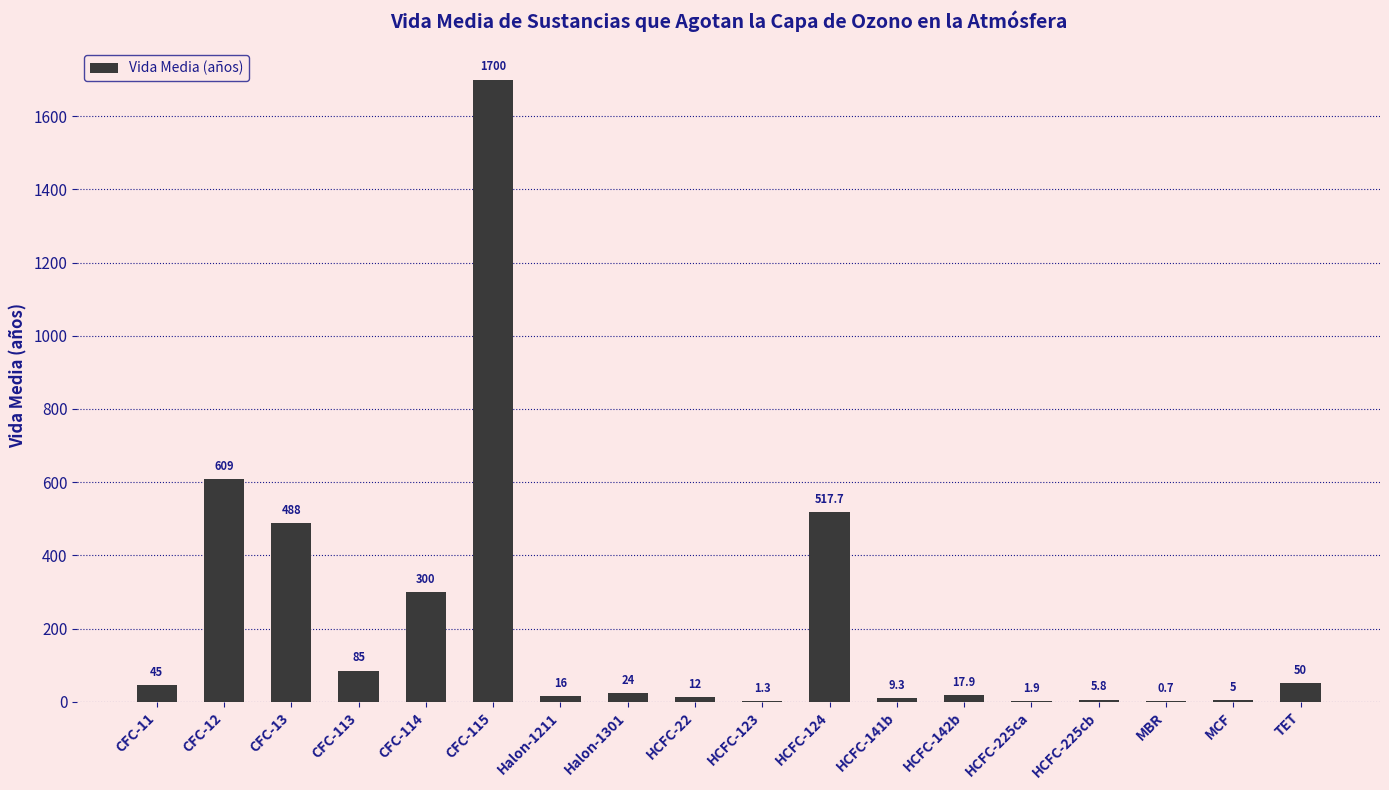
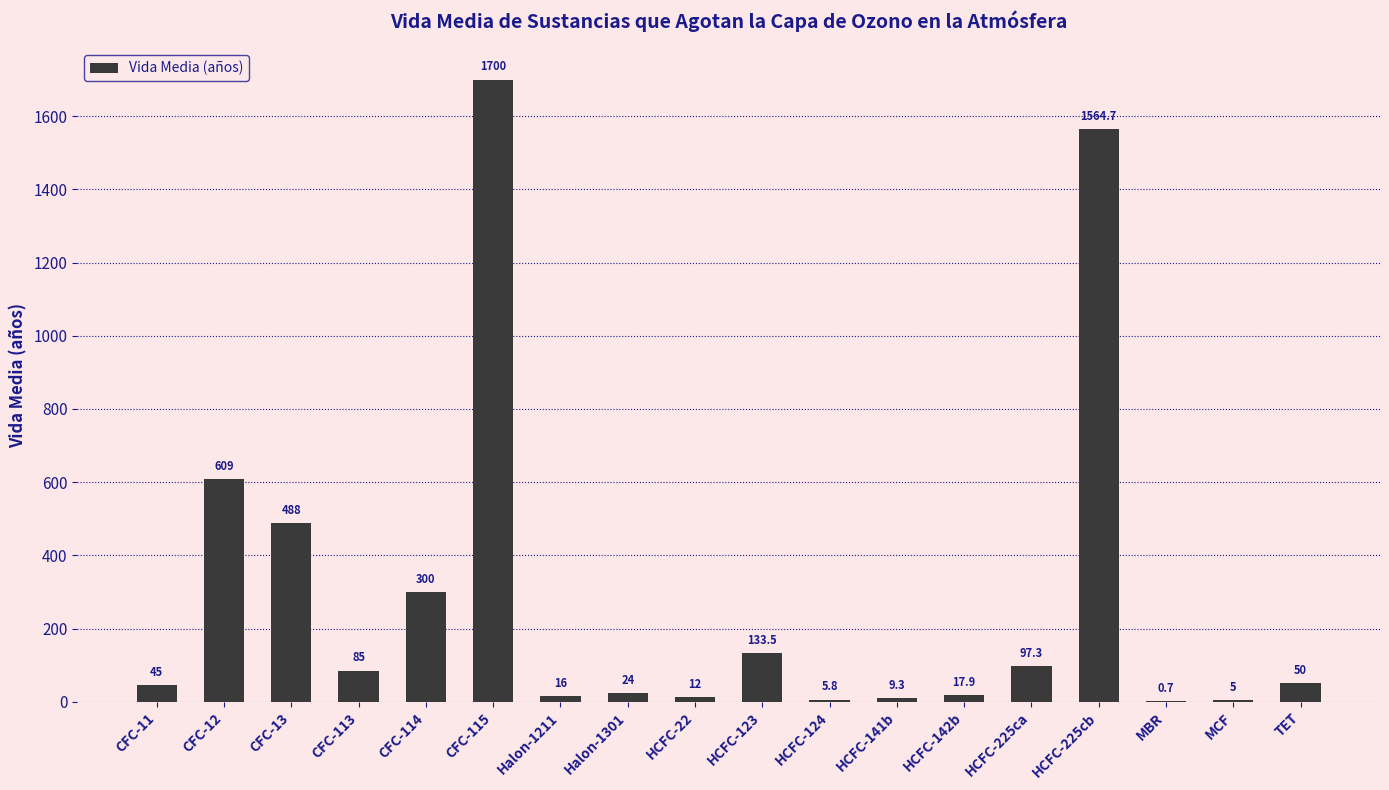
HCFC-123: 1.3 -> 133.5
HCFC-124: 517.7 -> 5.8
HCFC-225ca: 1.9 -> 97.3
HCFC-225cb: 5.8 -> 1564.7
